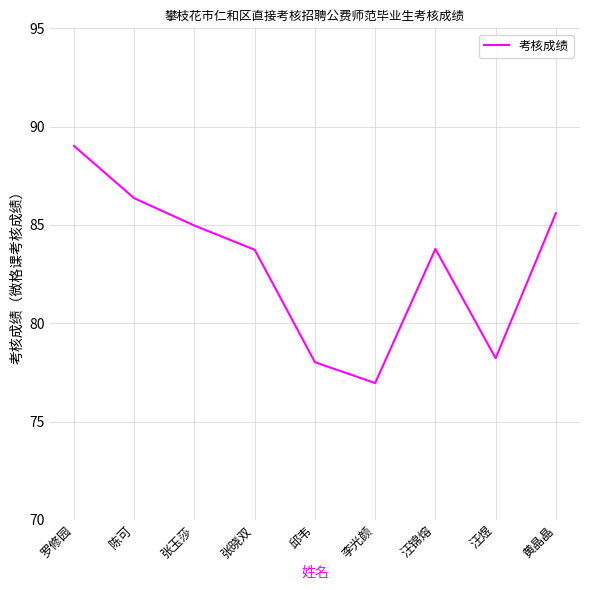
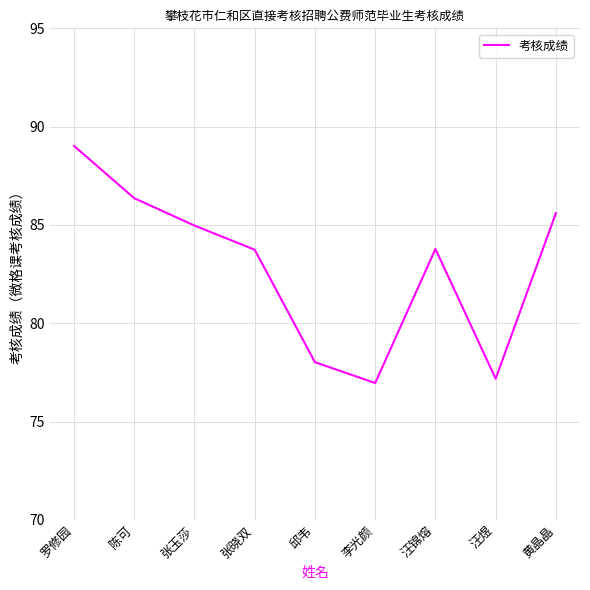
汪煜: 78.2 -> 77.2
